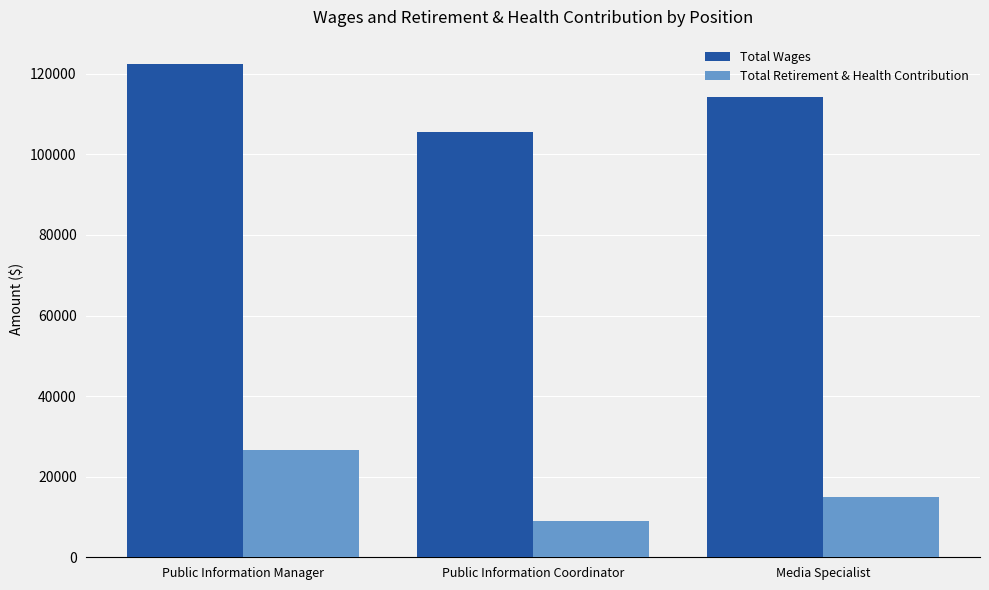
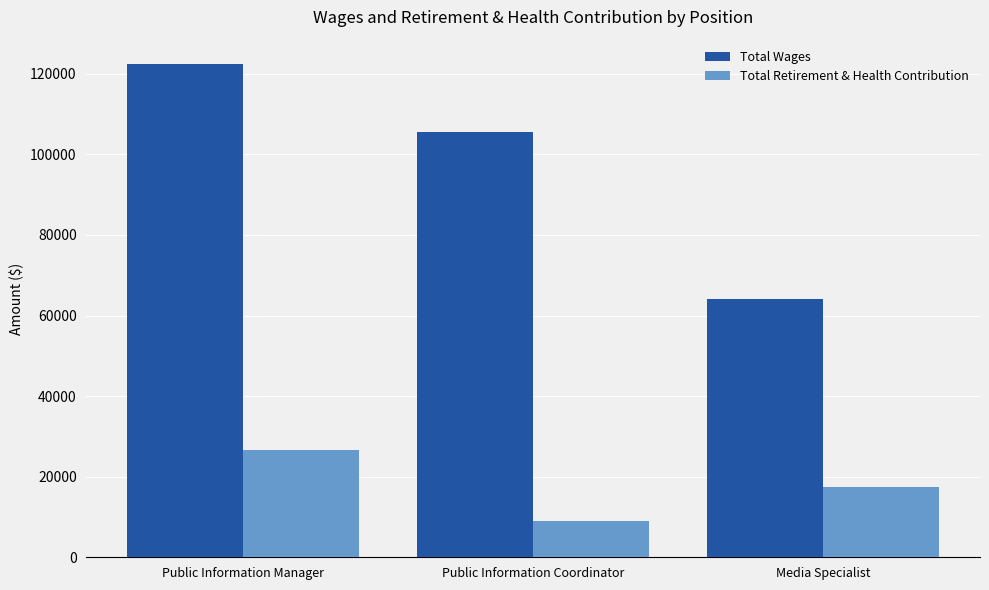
Total Wages, Media Specialist: 114000 -> 64000
Total Retirement & Health Contribution, Media Specialist: 15000 -> 18000
